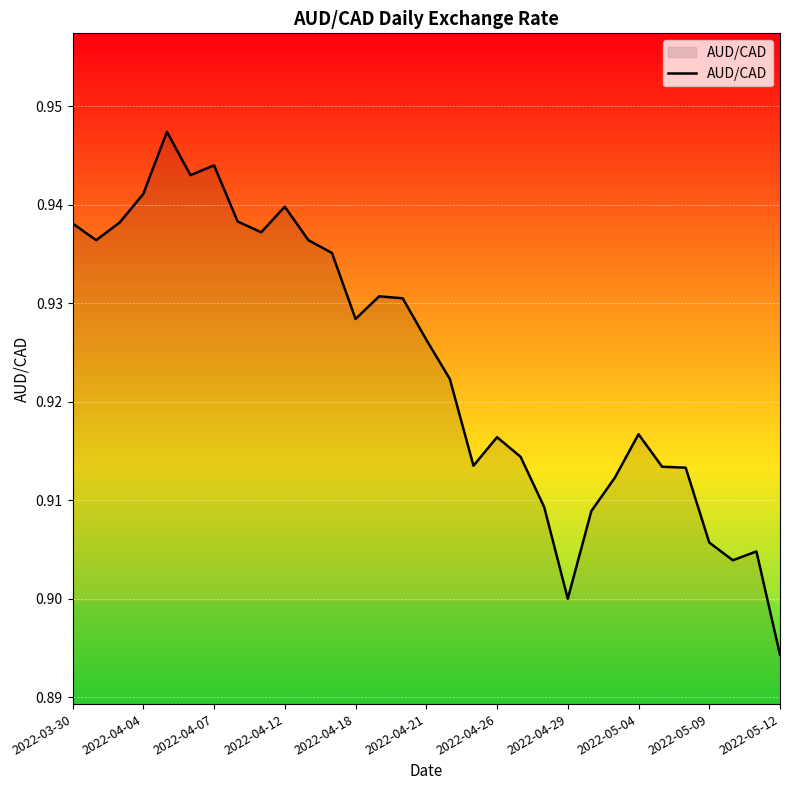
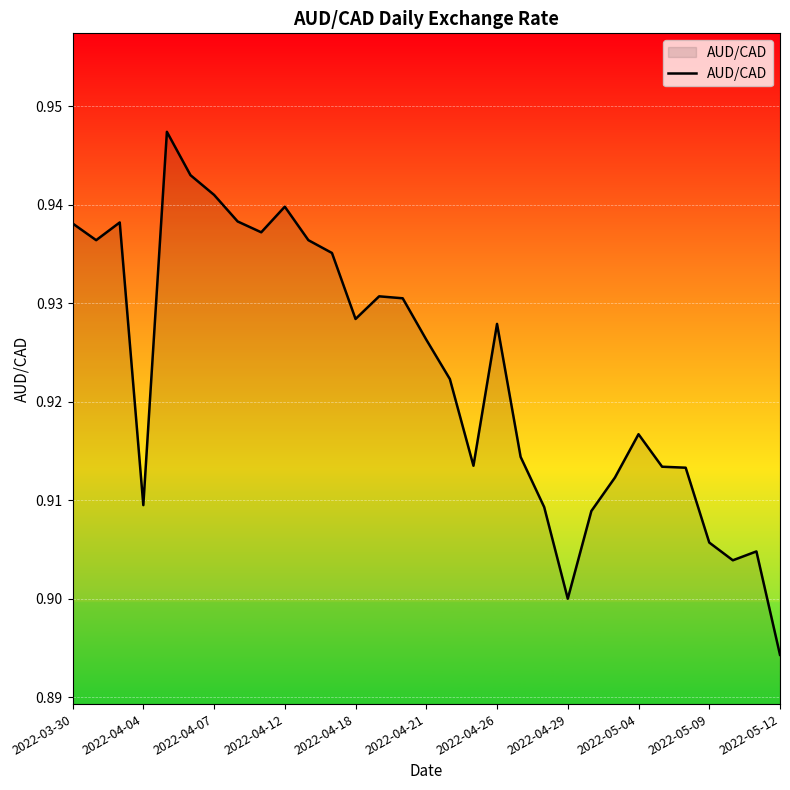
2022-04-04: 0.941 -> 0.910
2022-04-07: 0.944 -> 0.941
2022-04-26: 0.916 -> 0.928
